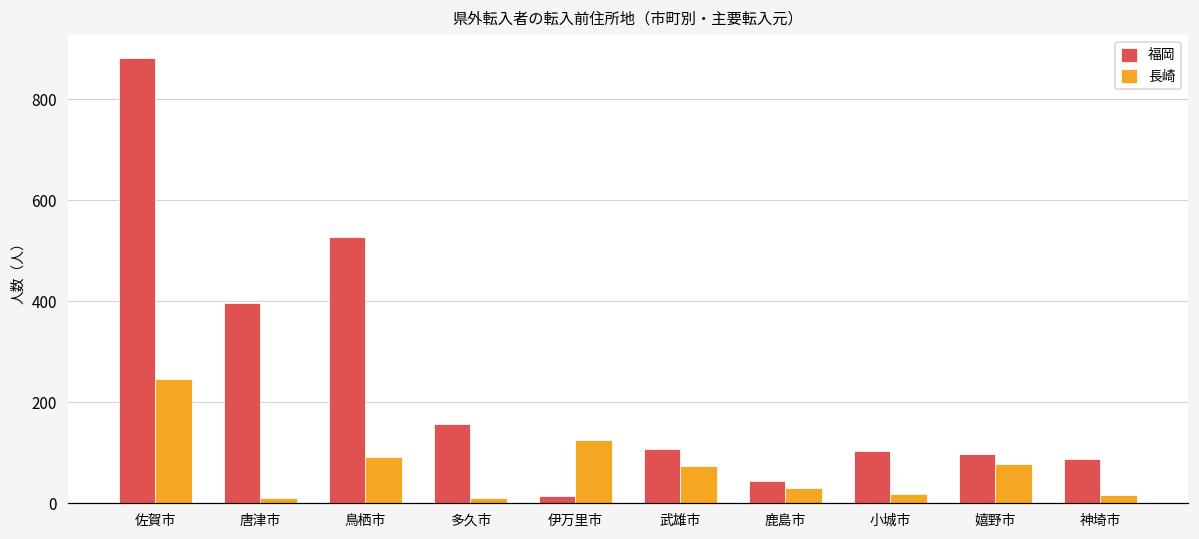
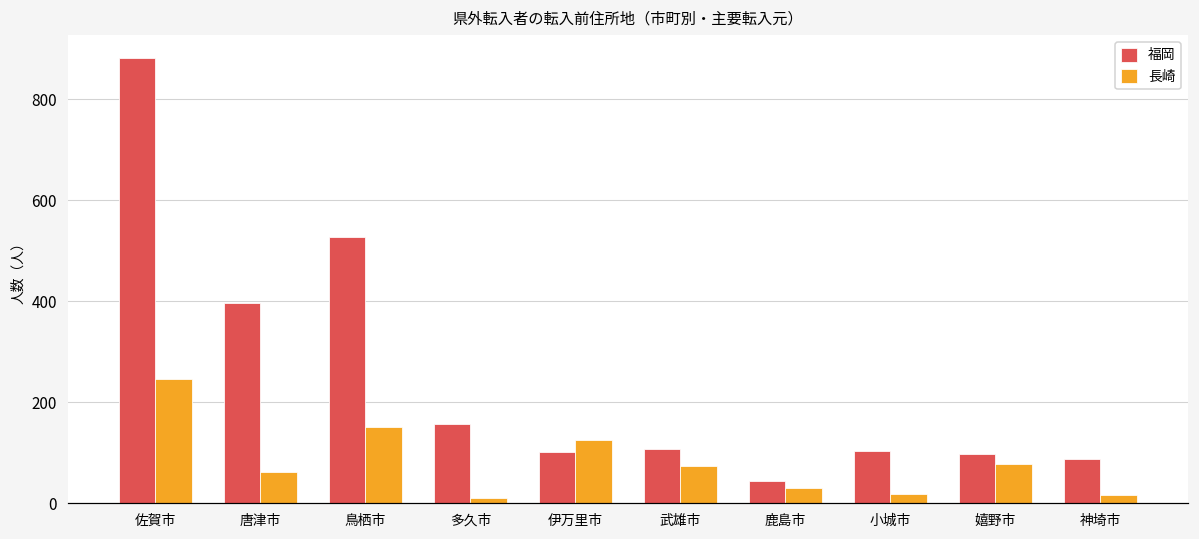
長崎, 唐津市: 10 -> 60
長崎, 鳥栖市: 90 -> 150
福岡, 伊万里市: 10 -> 100
